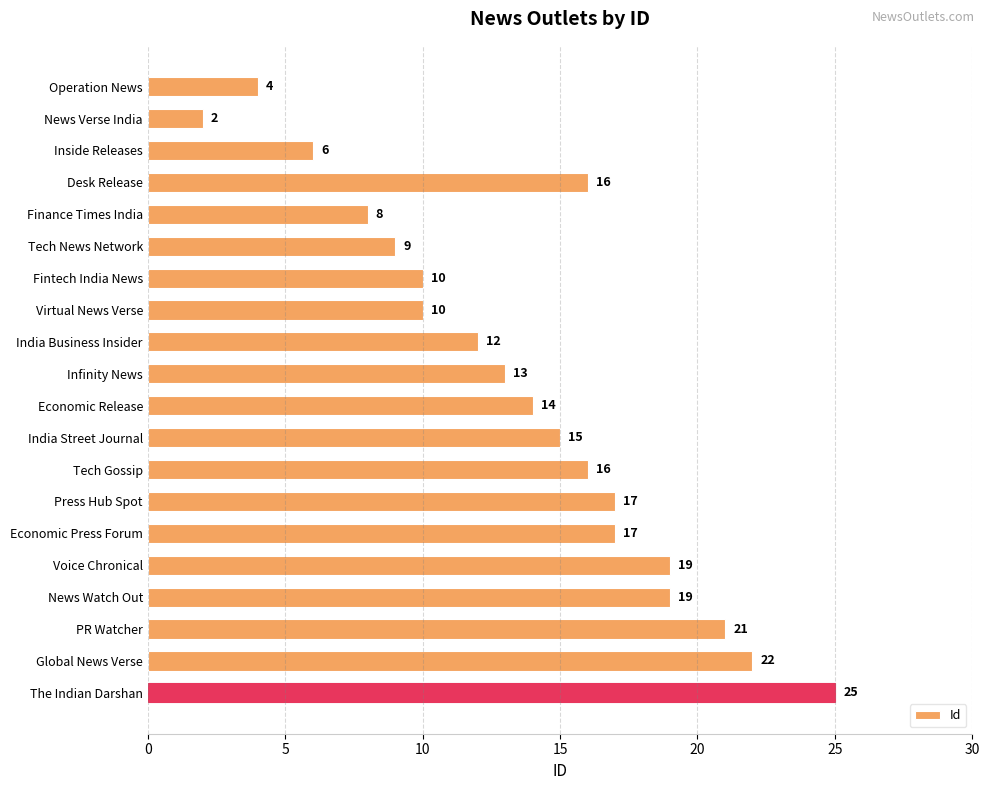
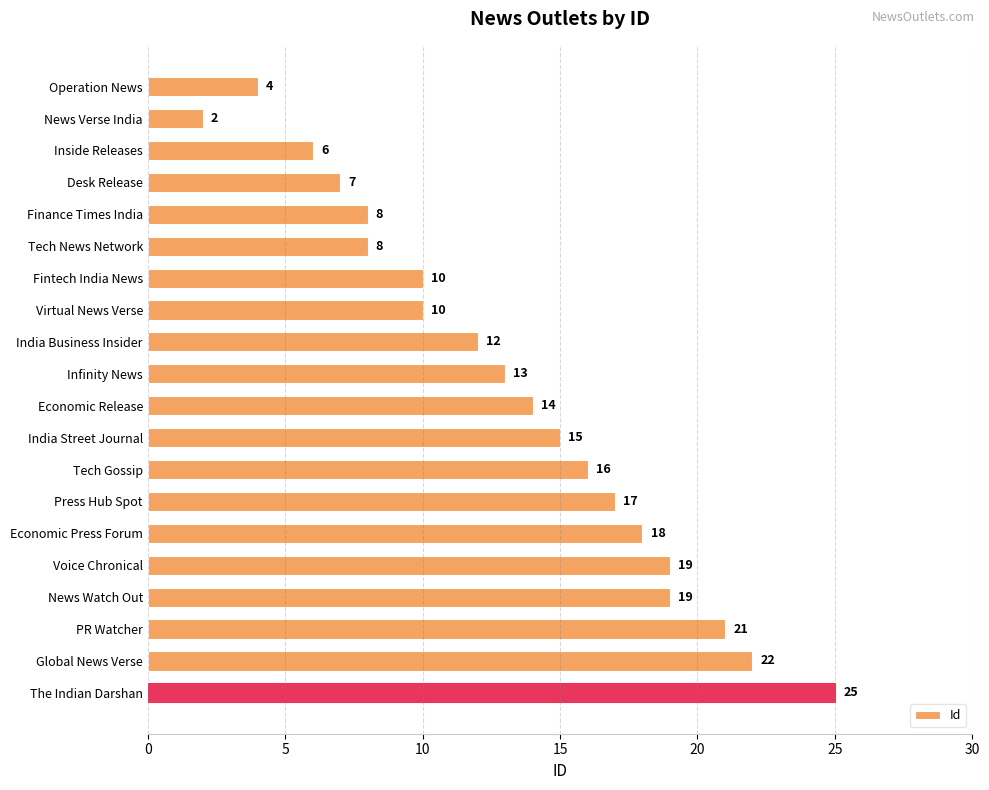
Desk Release: 16 -> 7
Tech News Network: 9 -> 8
Economic Press Forum: 17 -> 18
